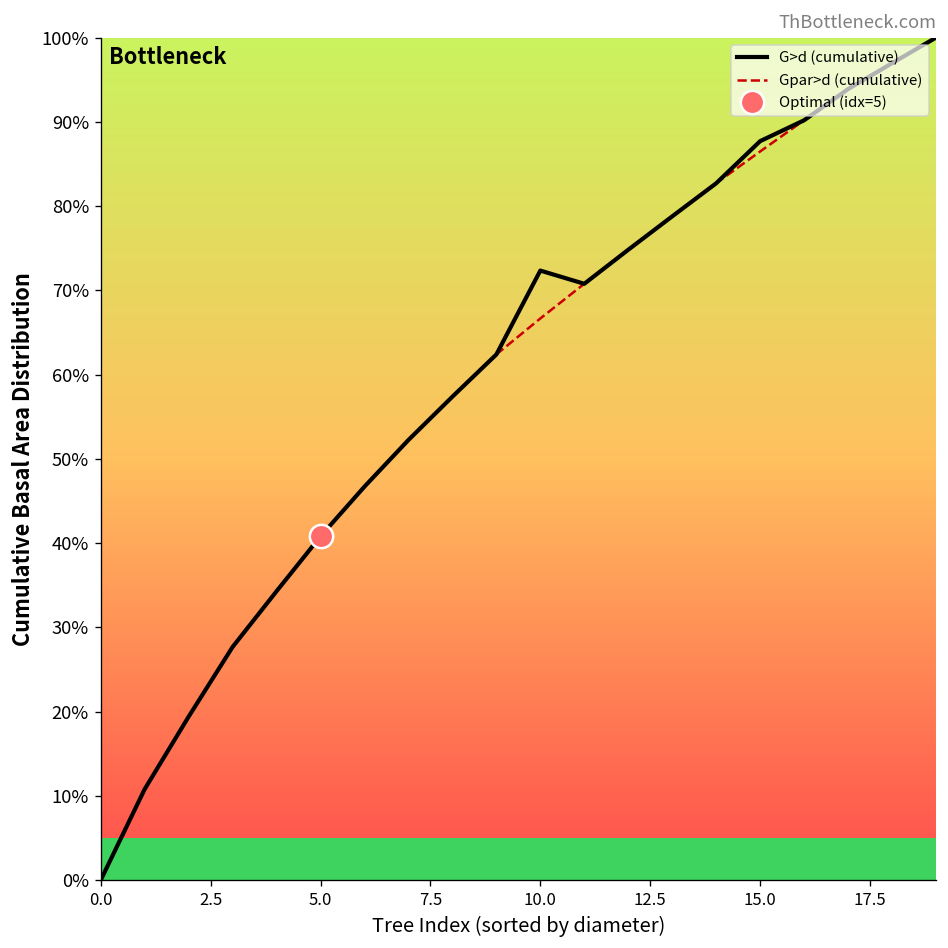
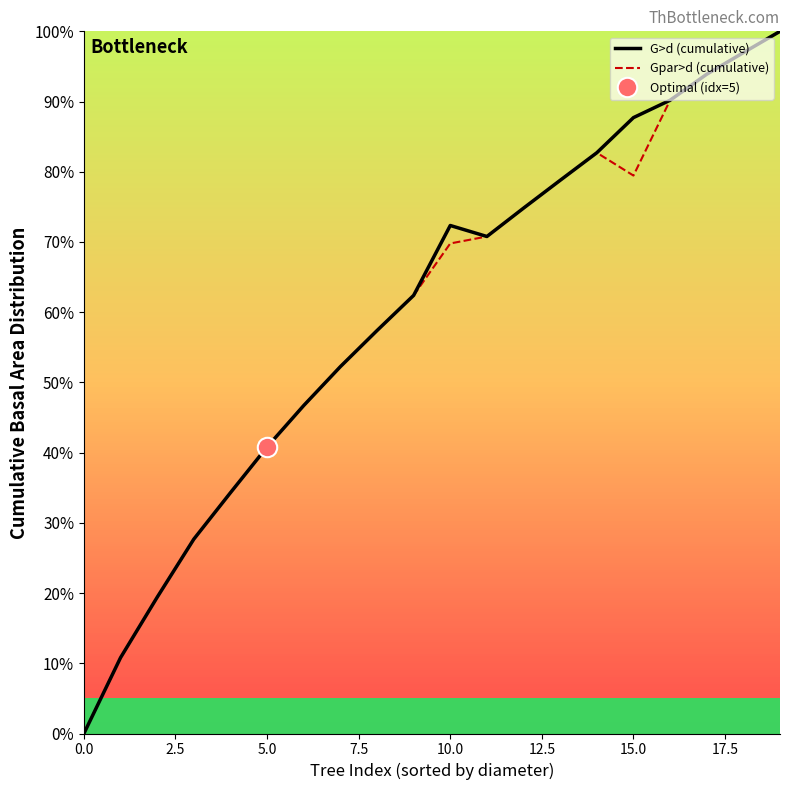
Gpar>d (cumulative), 10.0: 67% -> 70%
Gpar>d (cumulative), 15.0: 86% -> 79%
